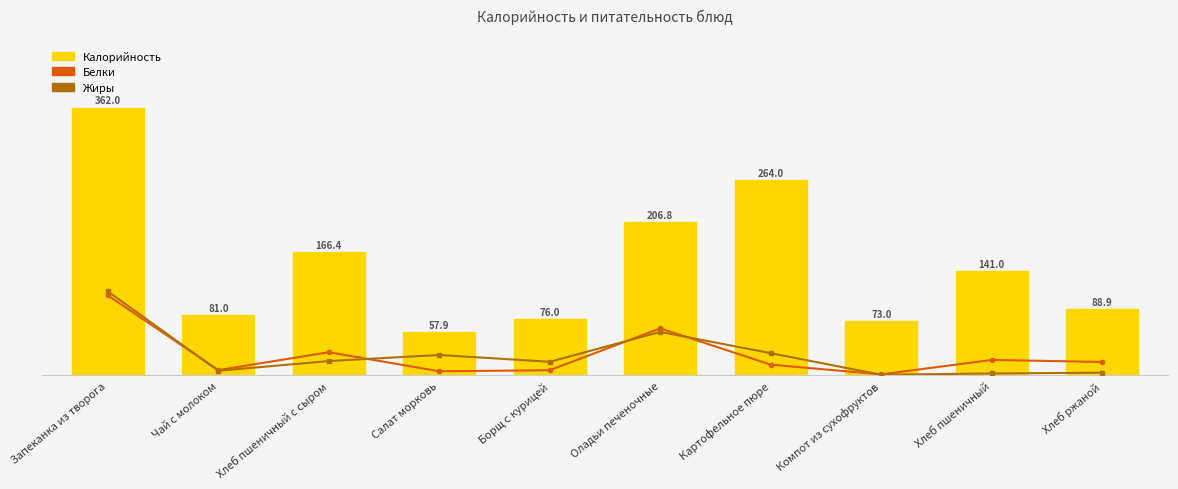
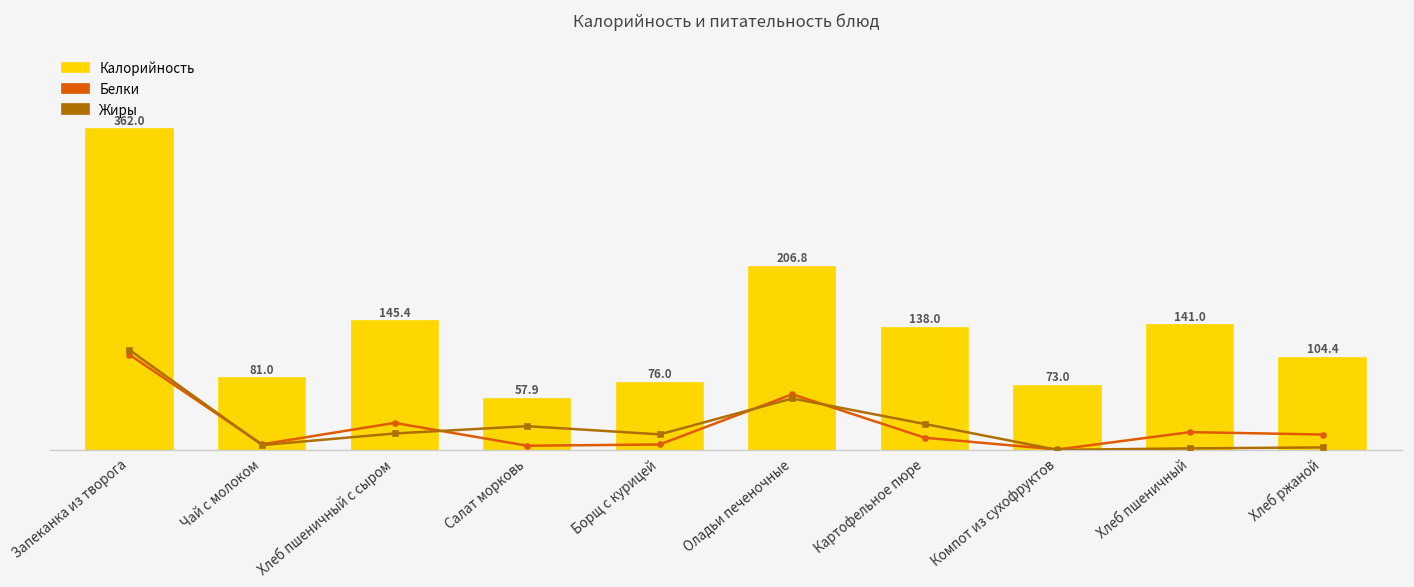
Калорийность, Хлеб пшеничный с сыром: 166.4 -> 145.4
Калорийность, Картофельное пюре: 264.0 -> 138.0
Калорийность, Хлеб ржаной: 88.9 -> 104.4
